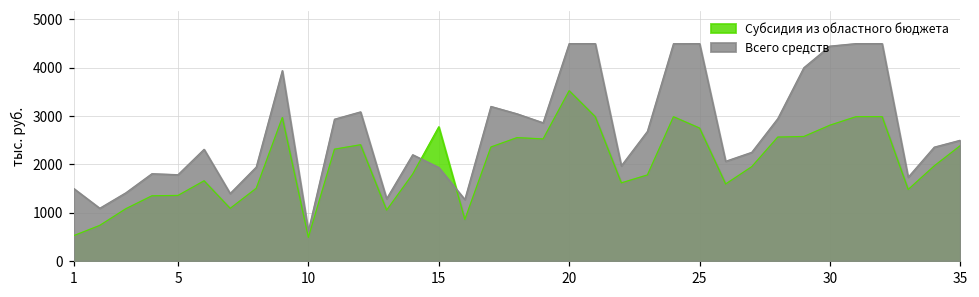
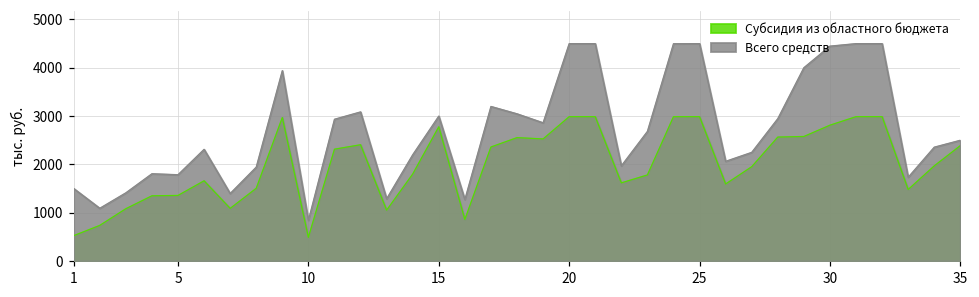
Всего средств, 10: 600 -> 800
Всего средств, 15: 1900 -> 3000
Субсидия из областного бюджета, 20: 3500 -> 3000
Субсидия из областного бюджета, 25: 2800 -> 3000
